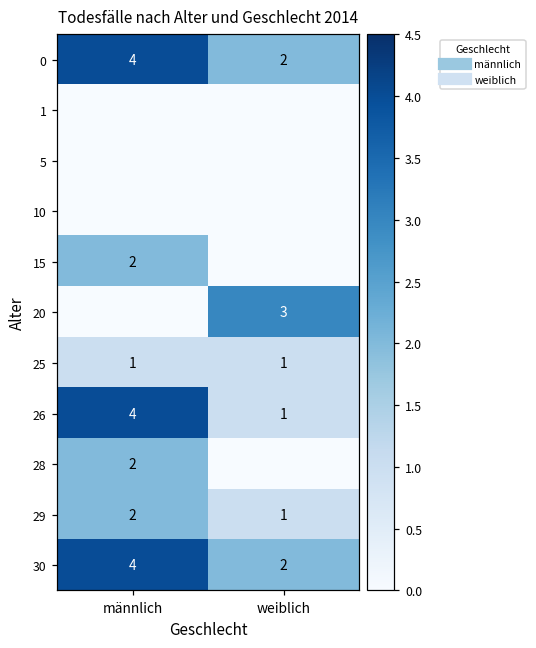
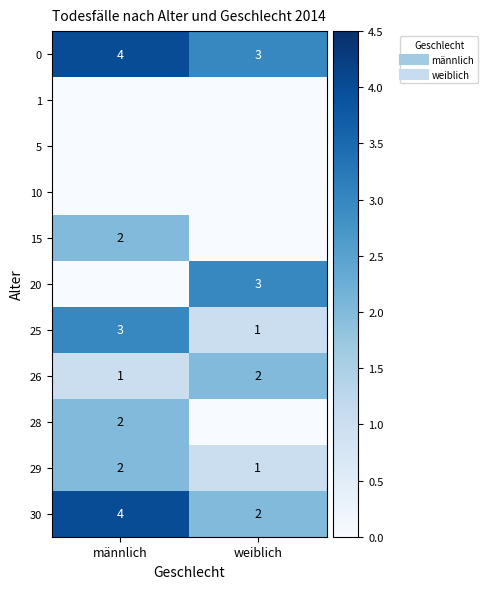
0, weiblich: 2 -> 3
25, männlich: 1 -> 3
26, männlich: 4 -> 1
26, weiblich: 1 -> 2
